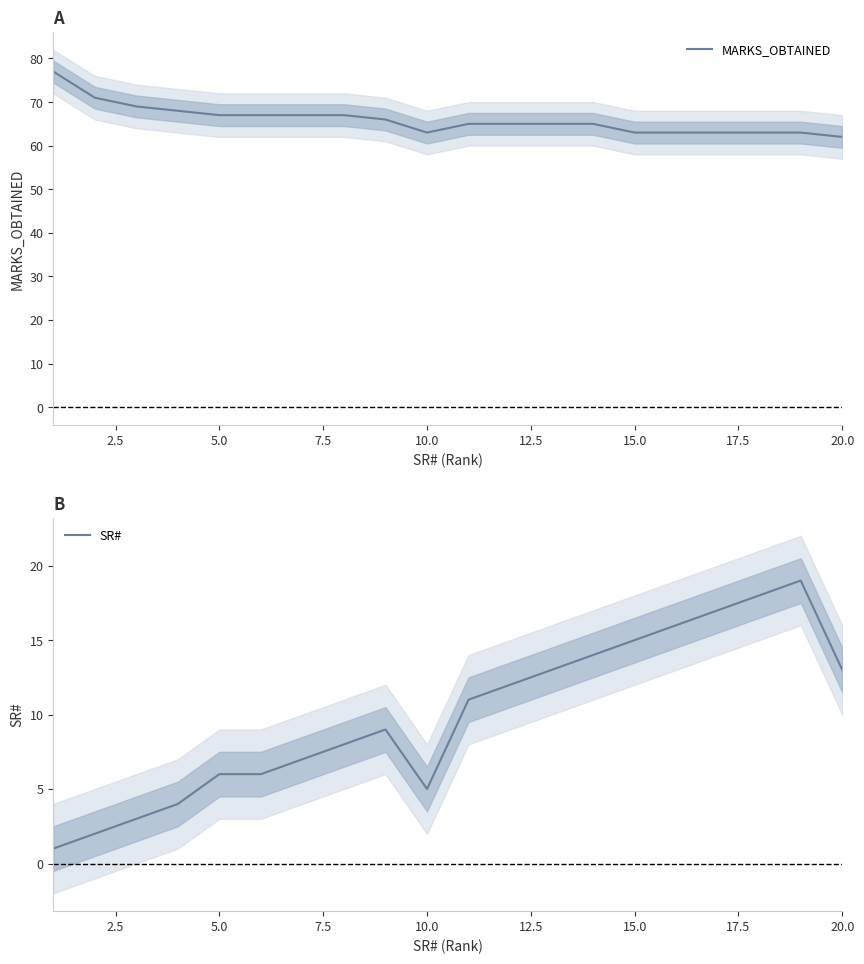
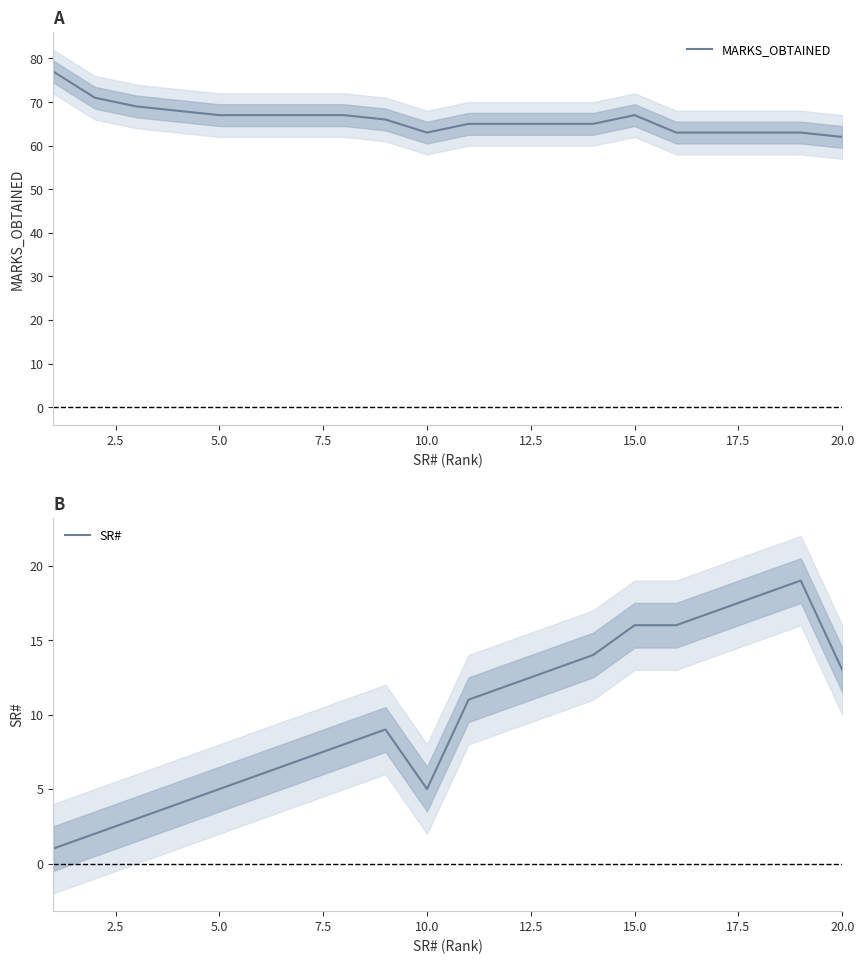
A, MARKS_OBTAINED, 15.0: 63 -> 67
B, SR#, 5.0: 6 -> 5
B, SR#, 15.0: 15 -> 16
